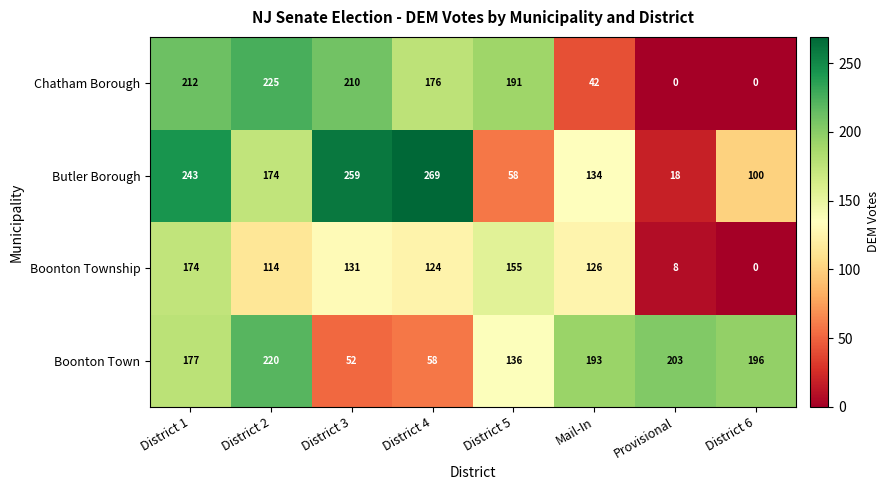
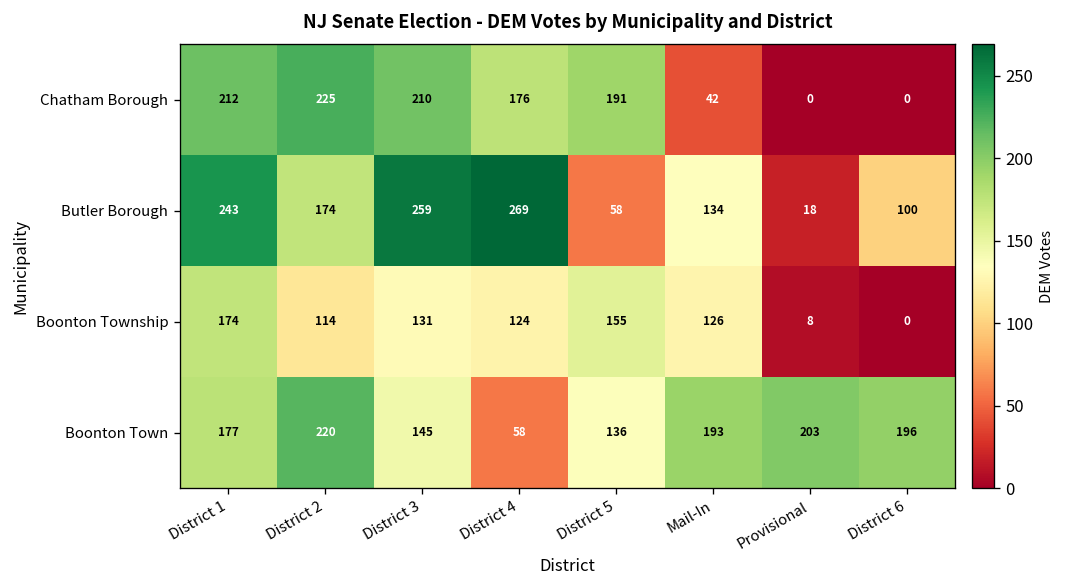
Boonton Town, District 3: 52 -> 145
